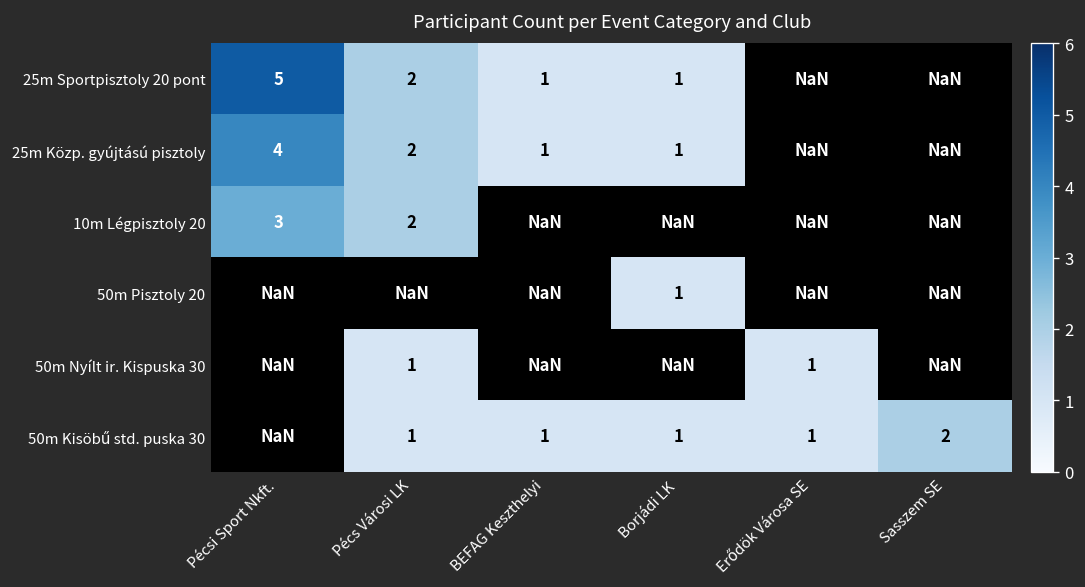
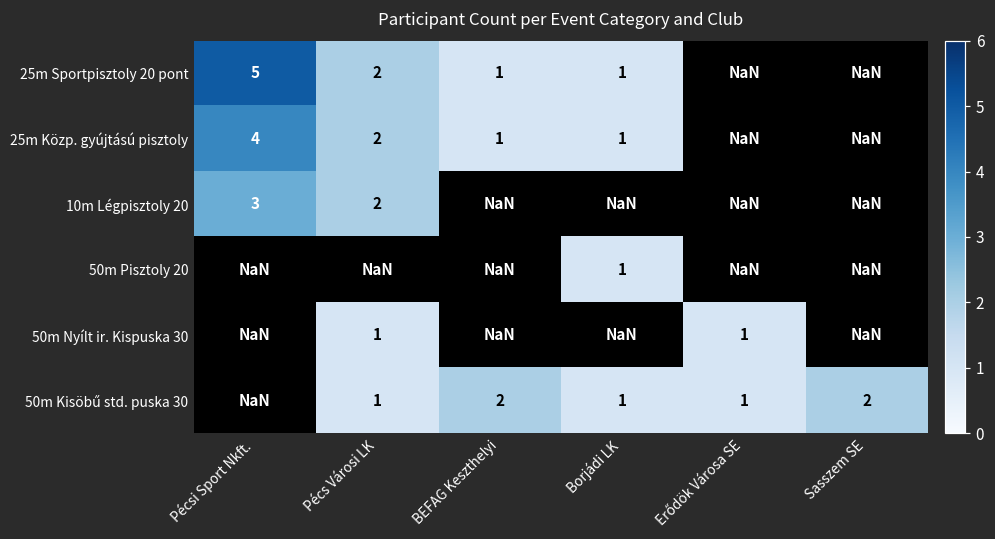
50m Kisöbű std. puska 30, BEFAG Keszthelyi: 1 -> 2
